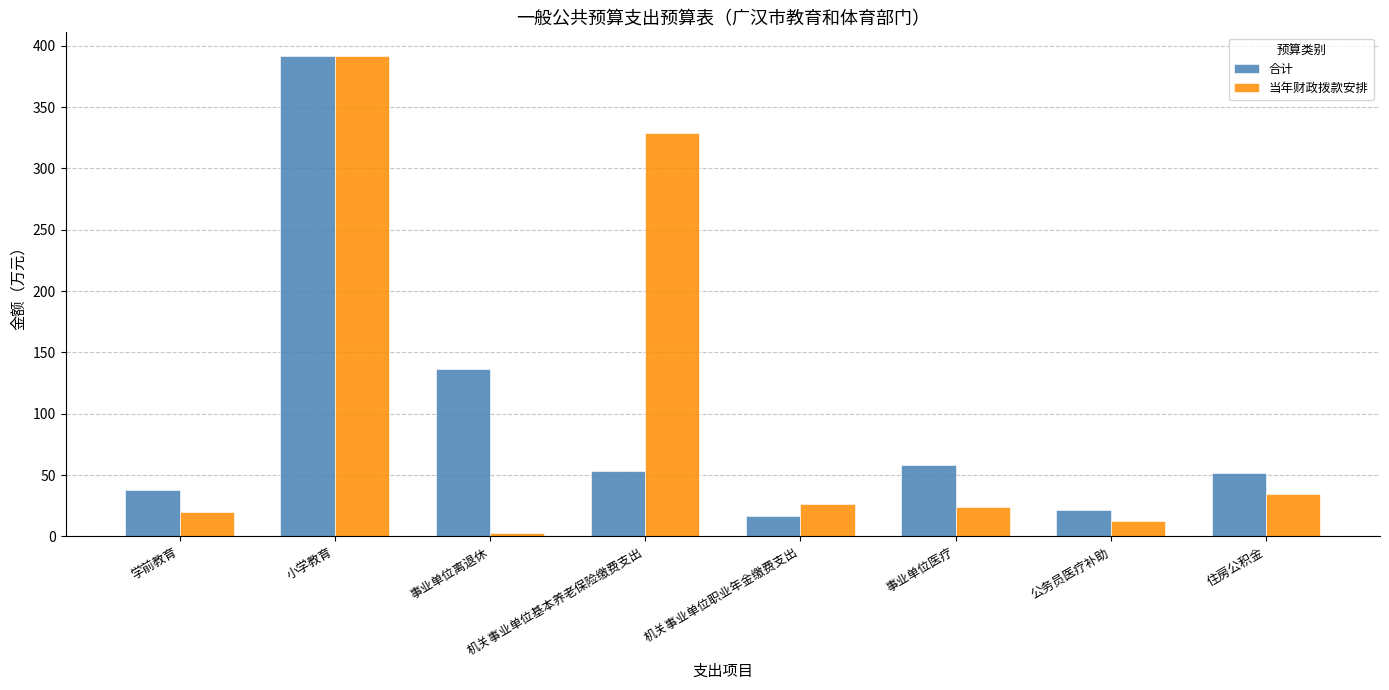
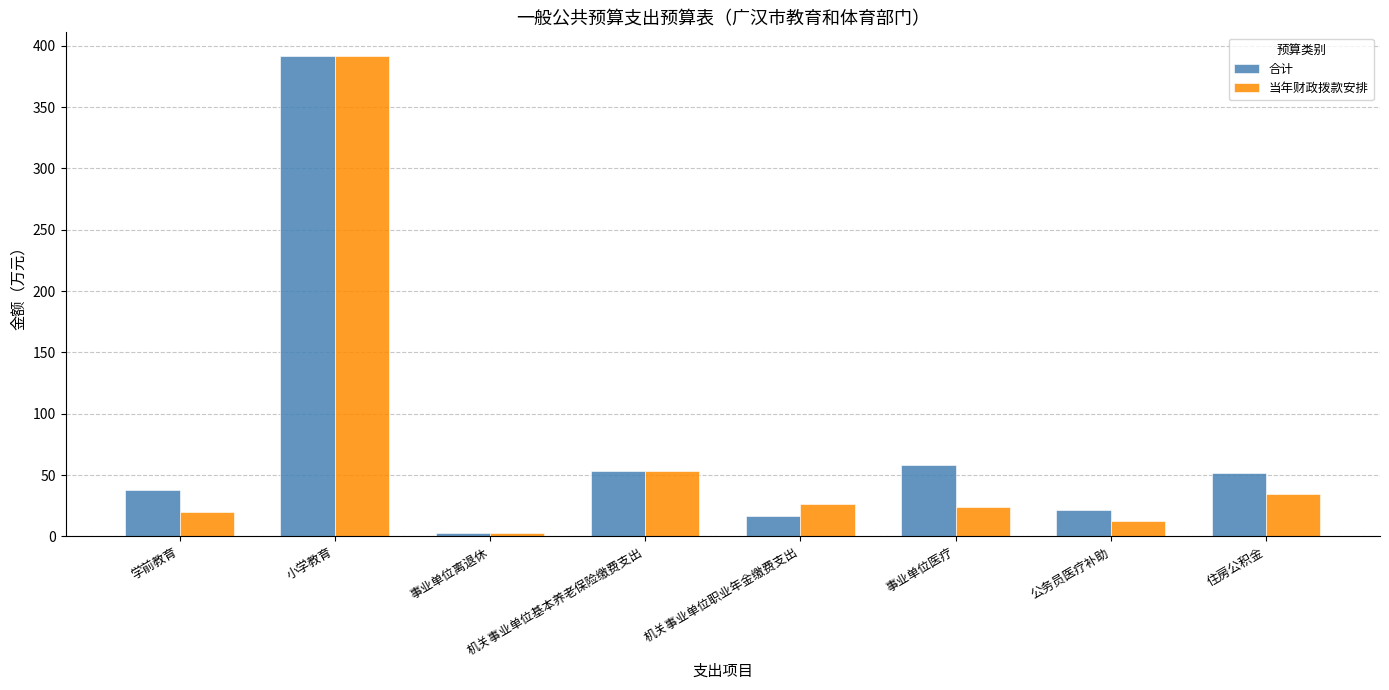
合计, 事业单位离退休: 136 -> 3
当年财政拨款安排, 机关事业单位基本养老保险缴费支出: 329 -> 53
